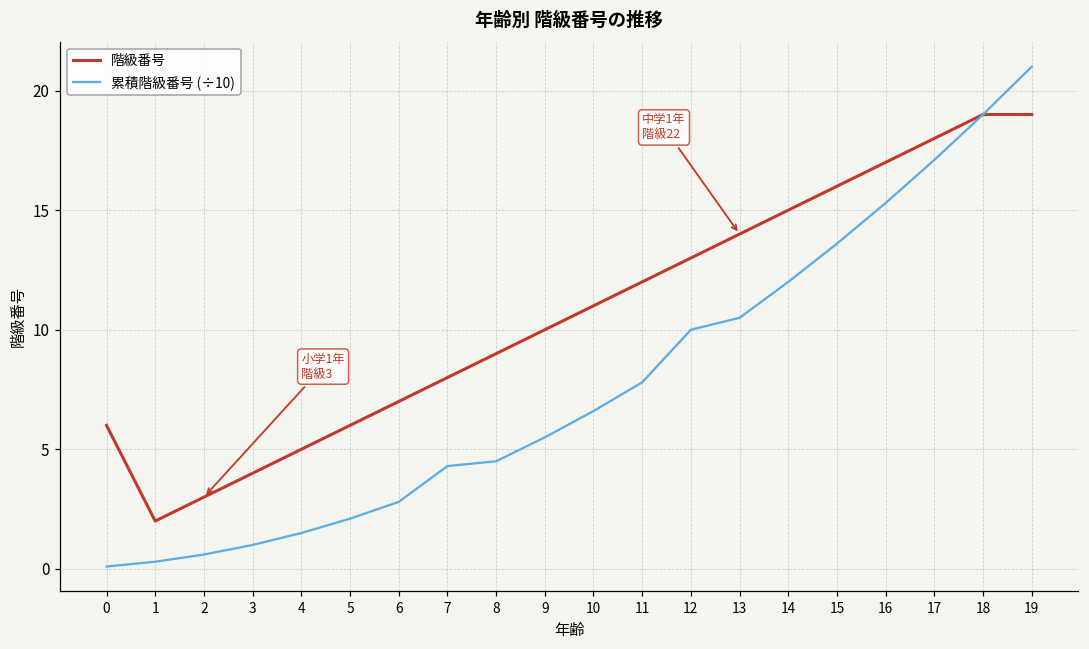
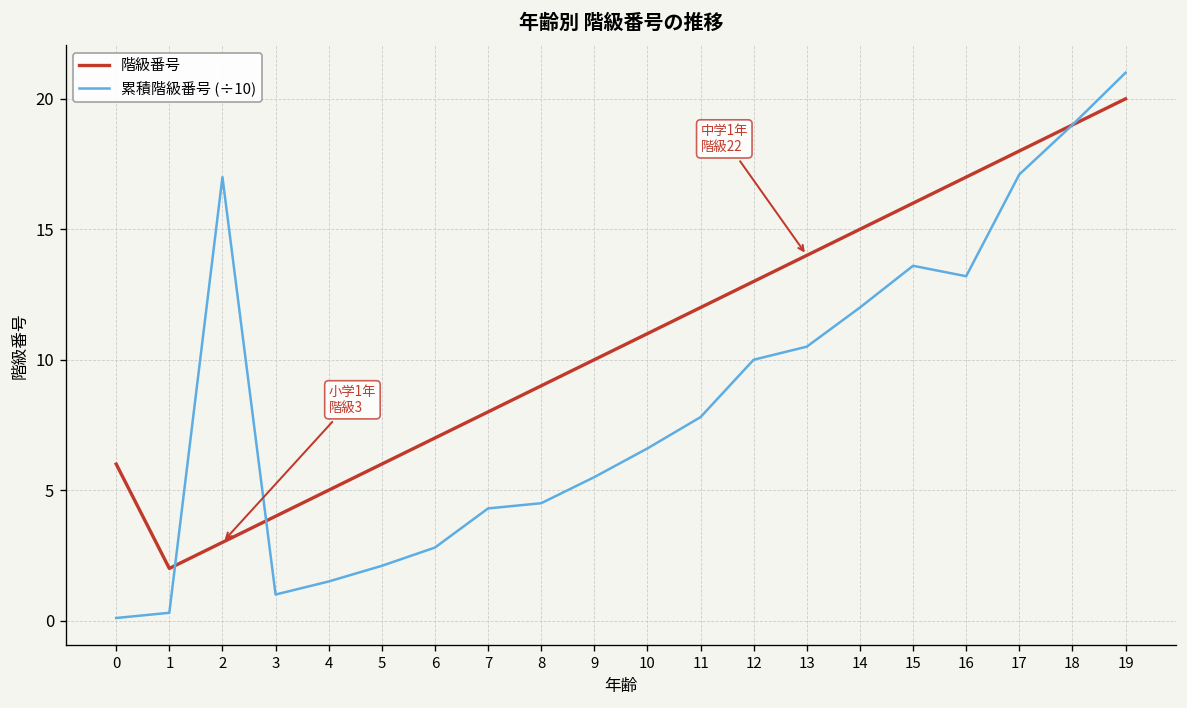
累積階級番号 (÷10), 2: 0.6 -> 17.0
累積階級番号 (÷10), 16: 15.3 -> 13.2
階級番号, 19: 19 -> 20
